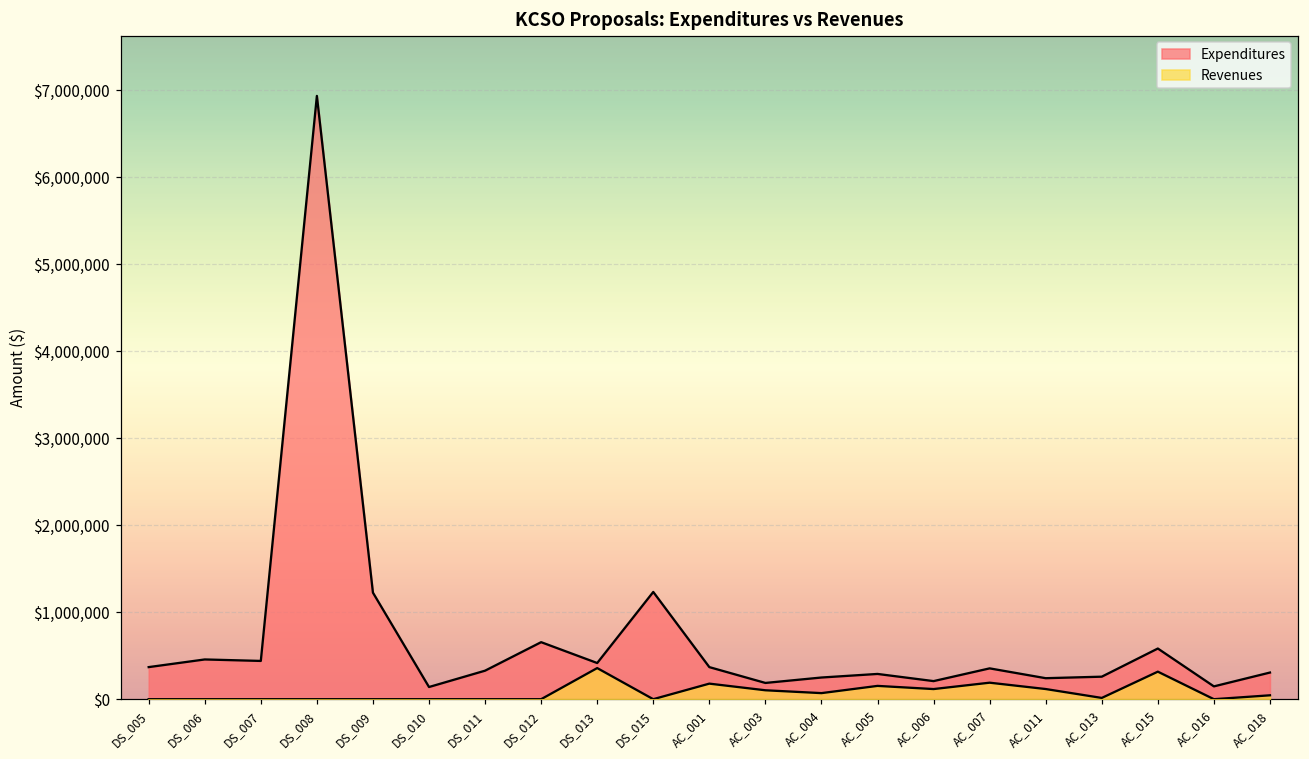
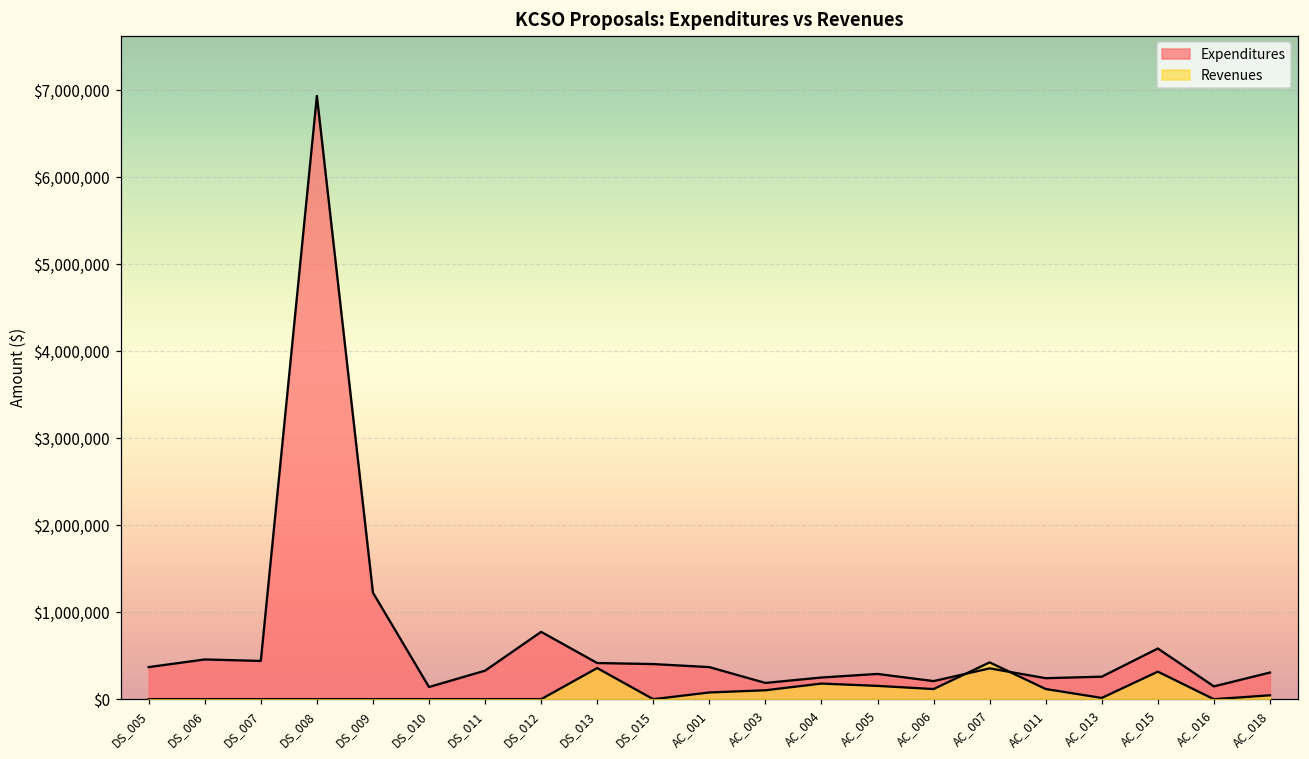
Expenditures, DS_012: $700,000 -> $800,000
Expenditures, DS_015: $1,200,000 -> $400,000
Revenues, AC_001: $200,000 -> $100,000
Revenues, AC_004: $100,000 -> $200,000
Revenues, AC_007: $200,000 -> $400,000
